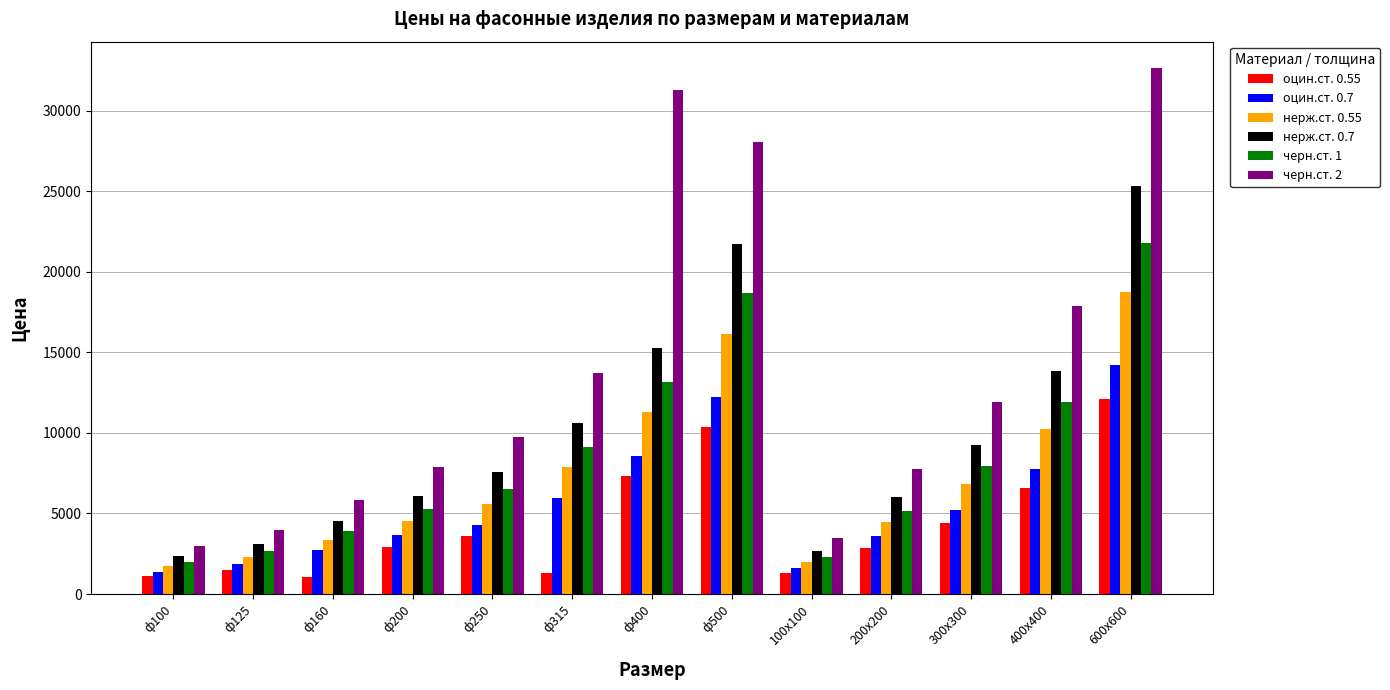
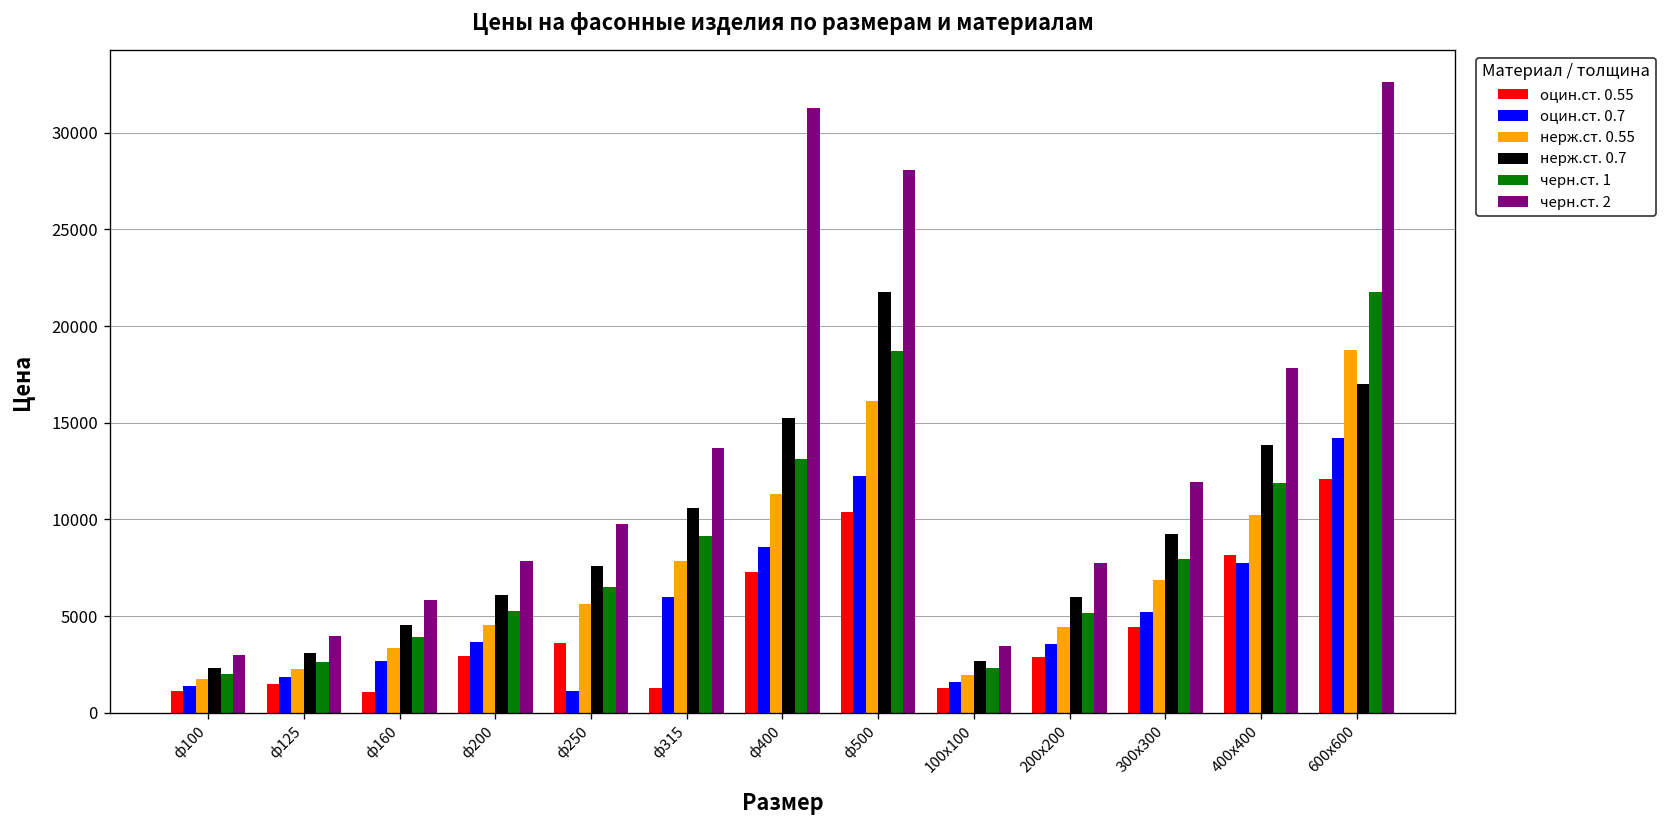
оцин.ст. 0.7, ф250: 4300 -> 1200
оцин.ст. 0.55, 400х400: 6600 -> 8100
нерж.ст. 0.7, 600х600: 25300 -> 17000
